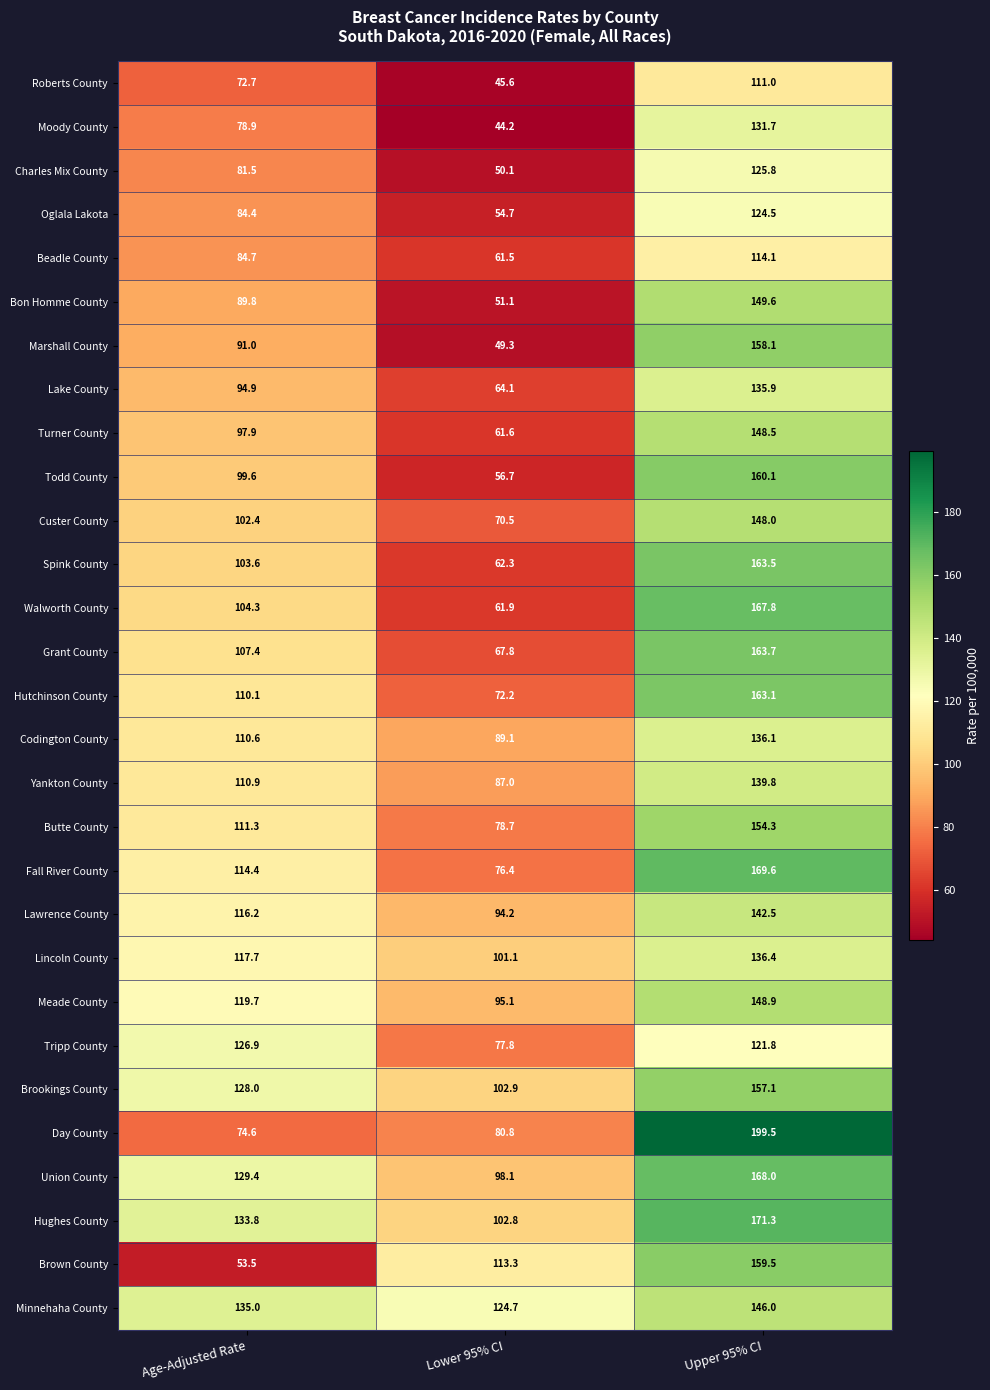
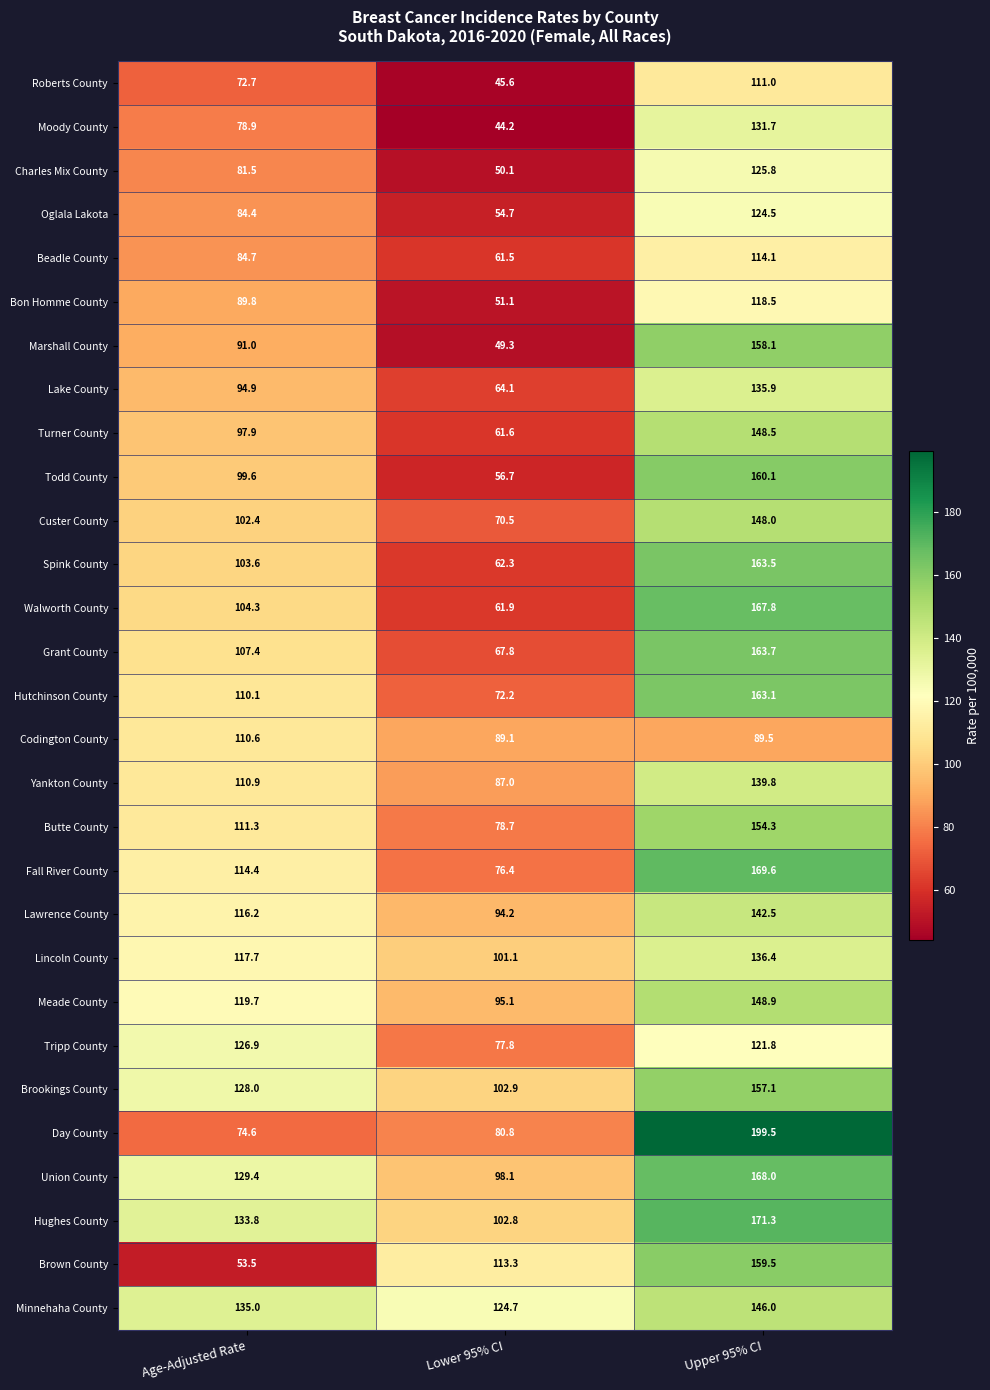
Bon Homme County, Upper 95% CI: 149.6 -> 118.5
Codington County, Upper 95% CI: 136.1 -> 89.5
